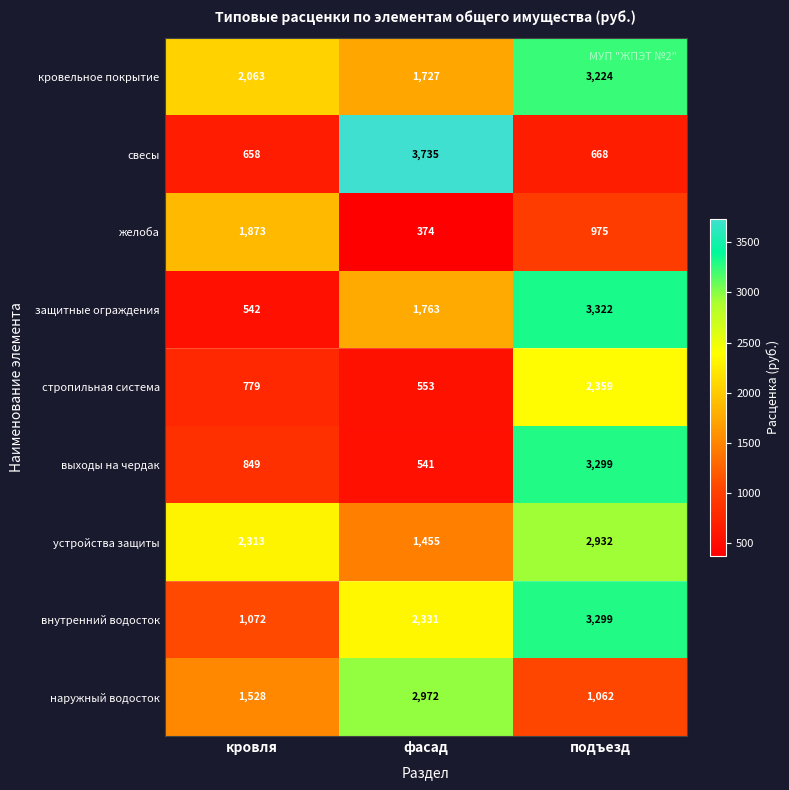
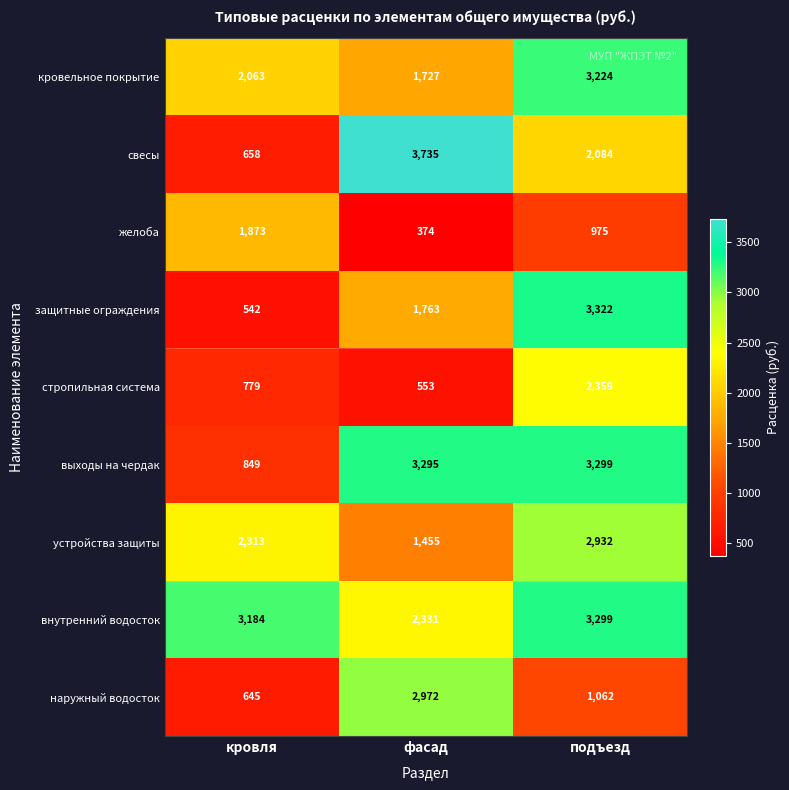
свесы, подъезд: 668 -> 2,084
выходы на чердак, фасад: 541 -> 3,295
внутренний водосток, кровля: 1,072 -> 3,184
наружный водосток, кровля: 1,528 -> 645
